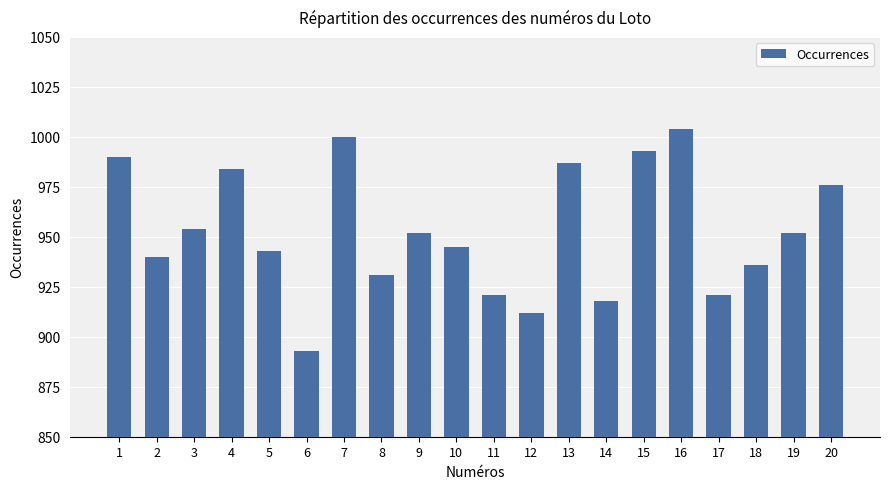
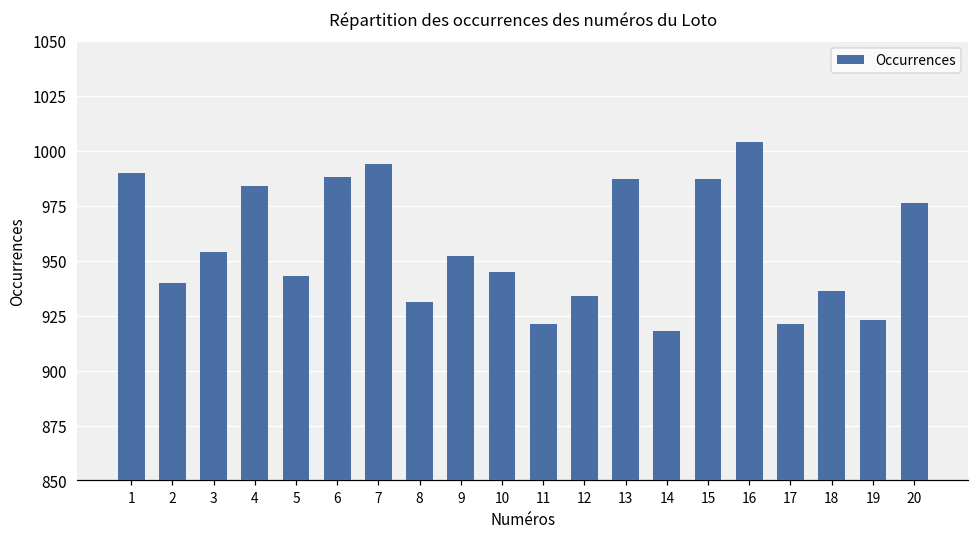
6: 893 -> 988
7: 1000 -> 994
12: 912 -> 934
15: 993 -> 987
19: 952 -> 923
